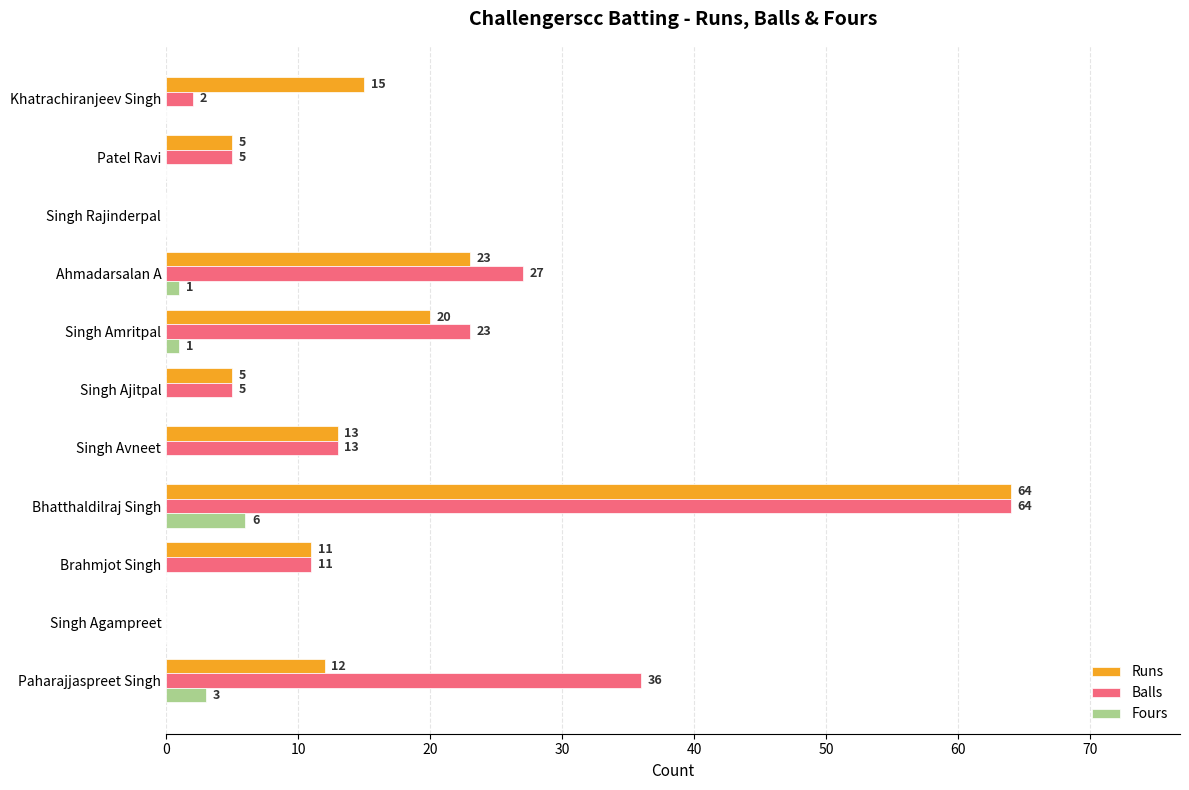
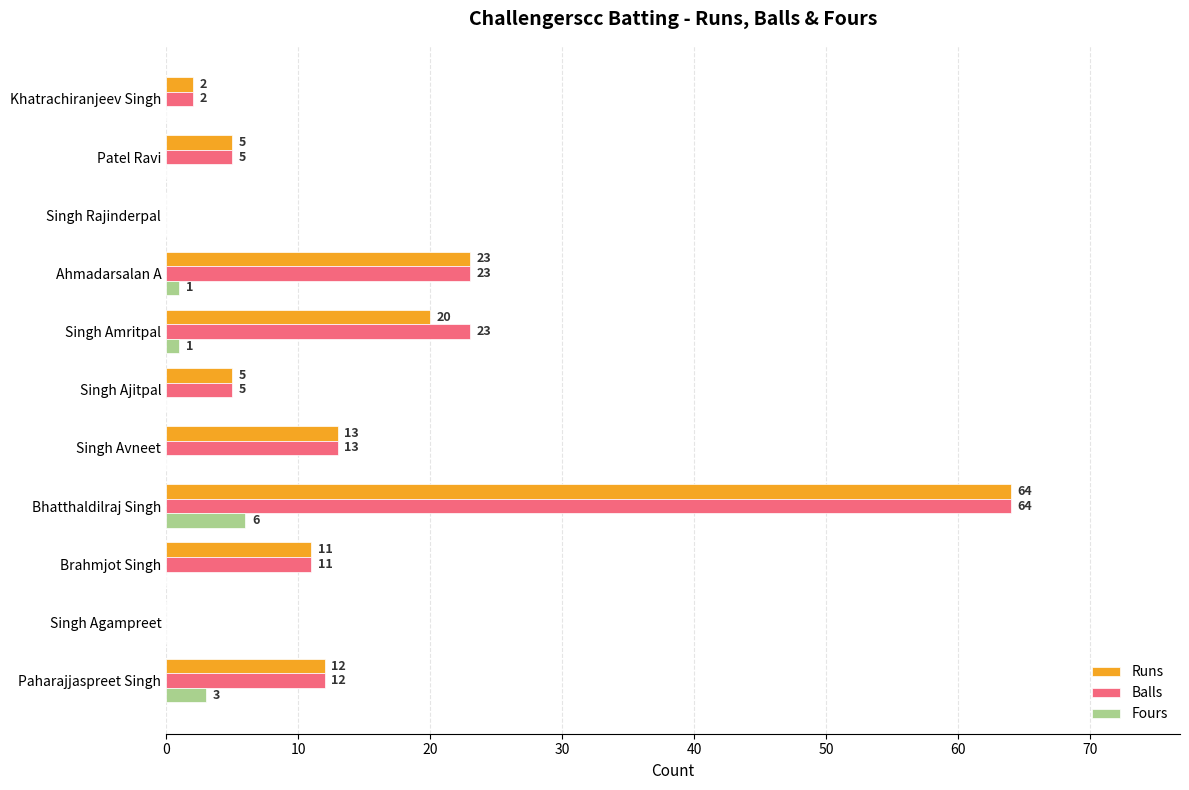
Runs, Khatrachiranjeev Singh: 15 -> 2
Balls, Ahmadarsalan A: 27 -> 23
Balls, Paharajjaspreet Singh: 36 -> 12
